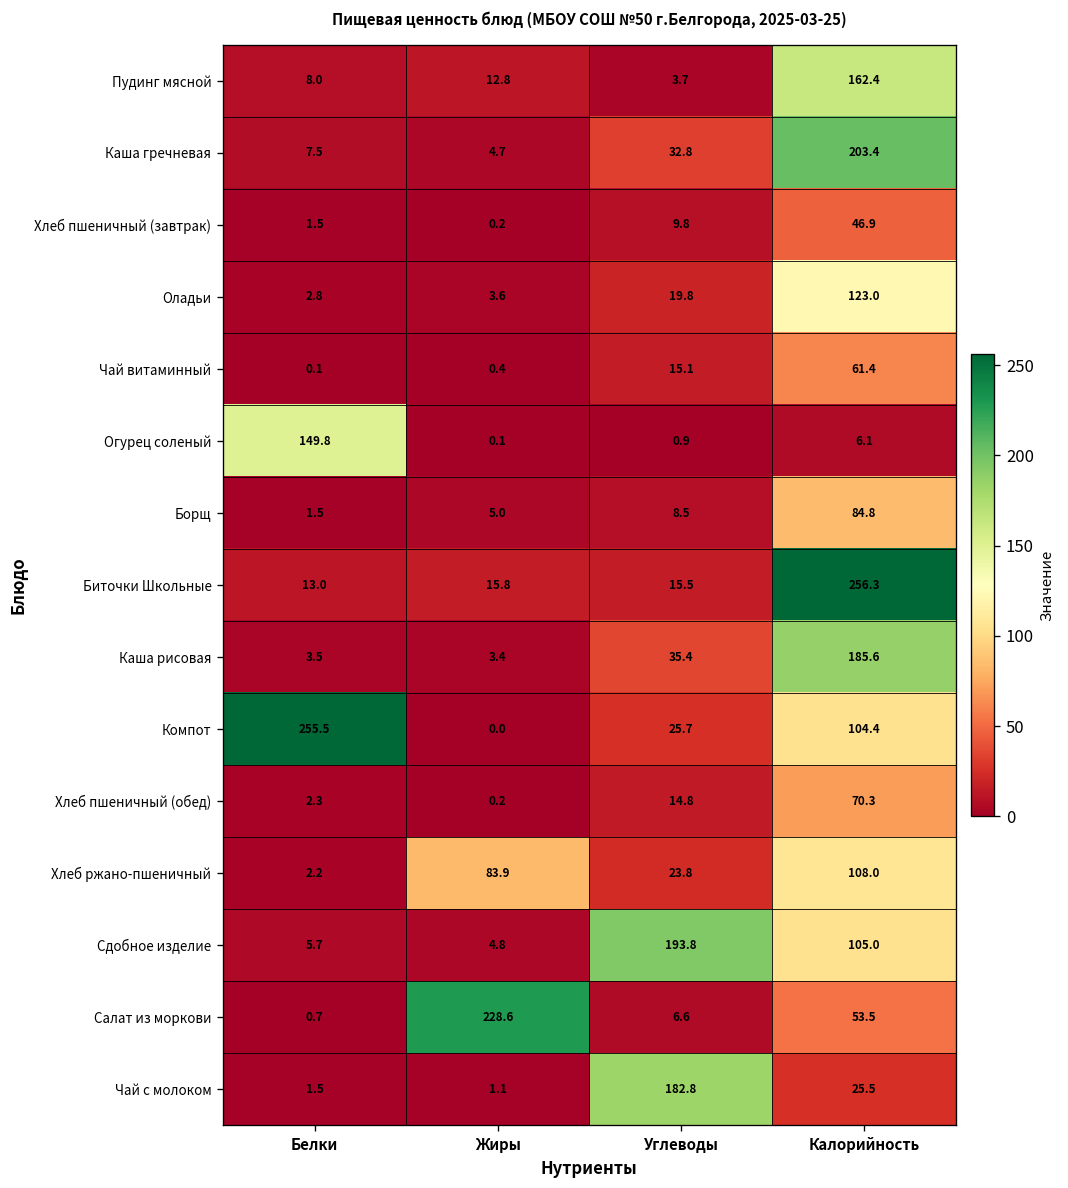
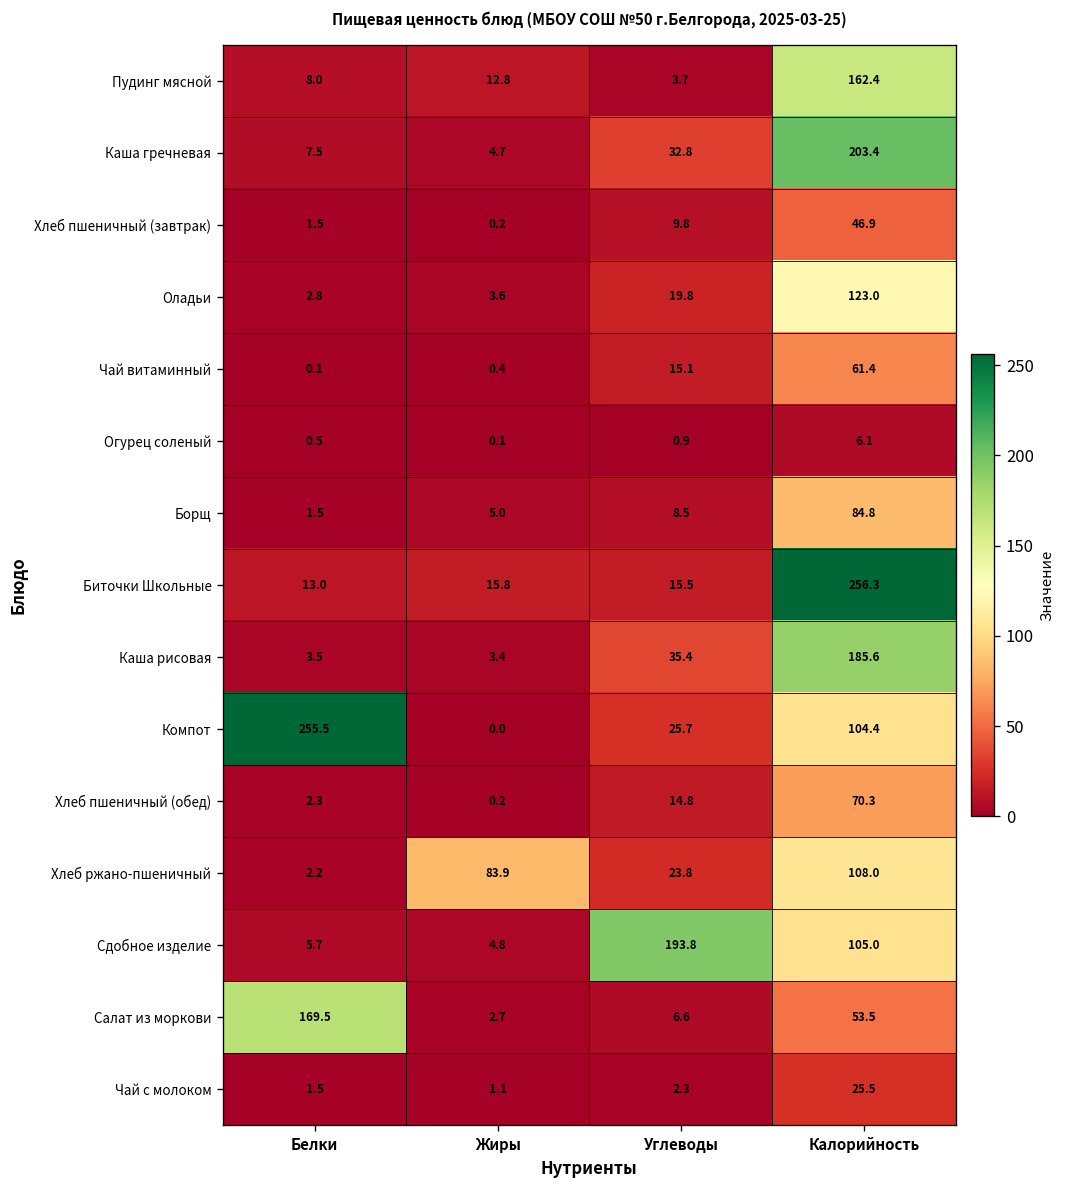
Огурец соленый, Белки: 149.8 -> 0.5
Салат из моркови, Белки: 0.7 -> 169.5
Салат из моркови, Жиры: 228.6 -> 2.7
Чай с молоком, Углеводы: 182.8 -> 2.3
